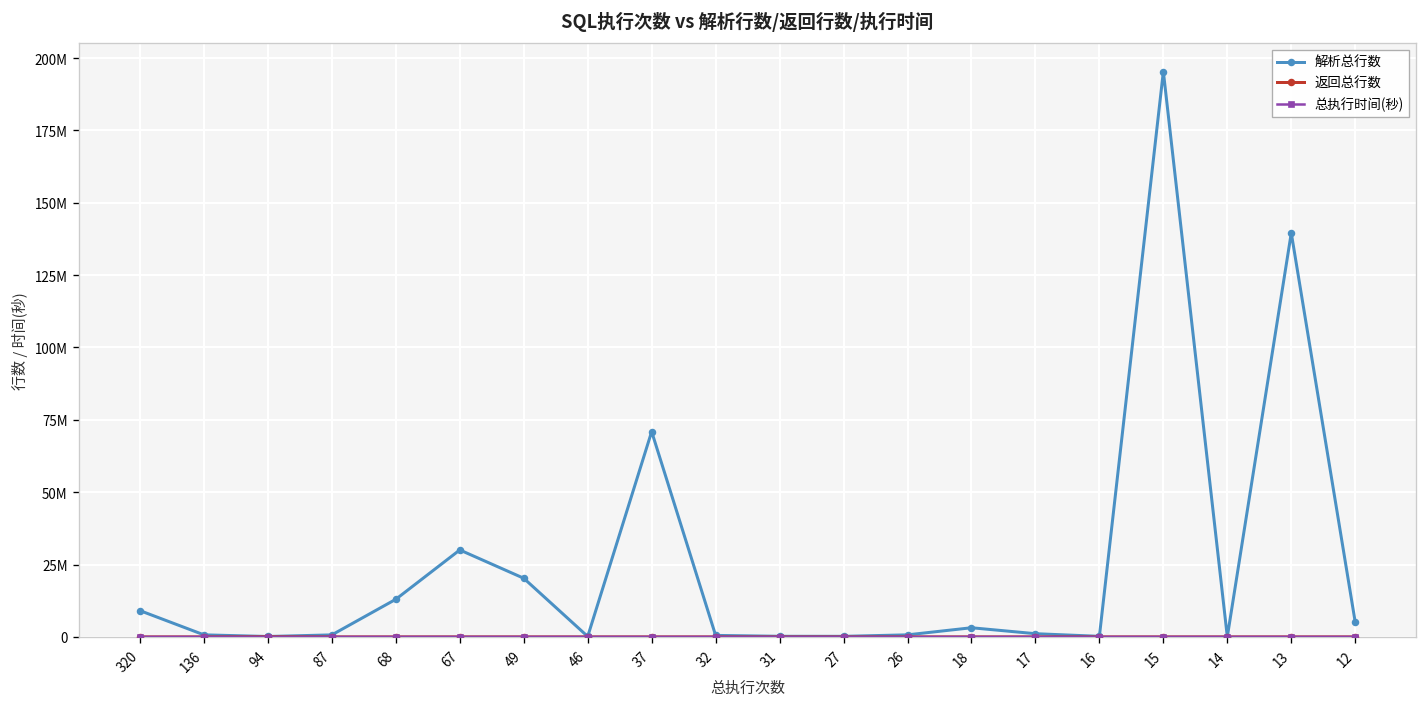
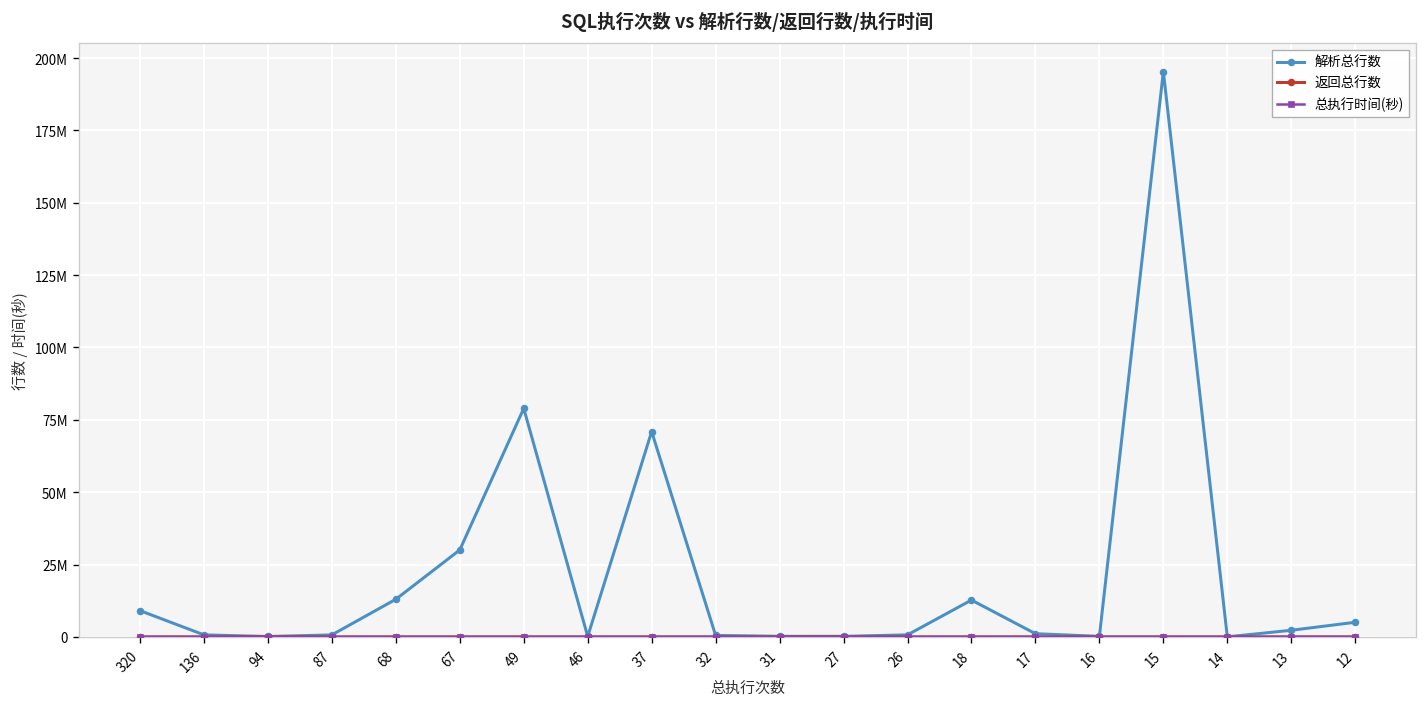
解析总行数, 49: 20000000 -> 79000000
解析总行数, 18: 3000000 -> 13000000
解析总行数, 13: 140000000 -> 2000000
